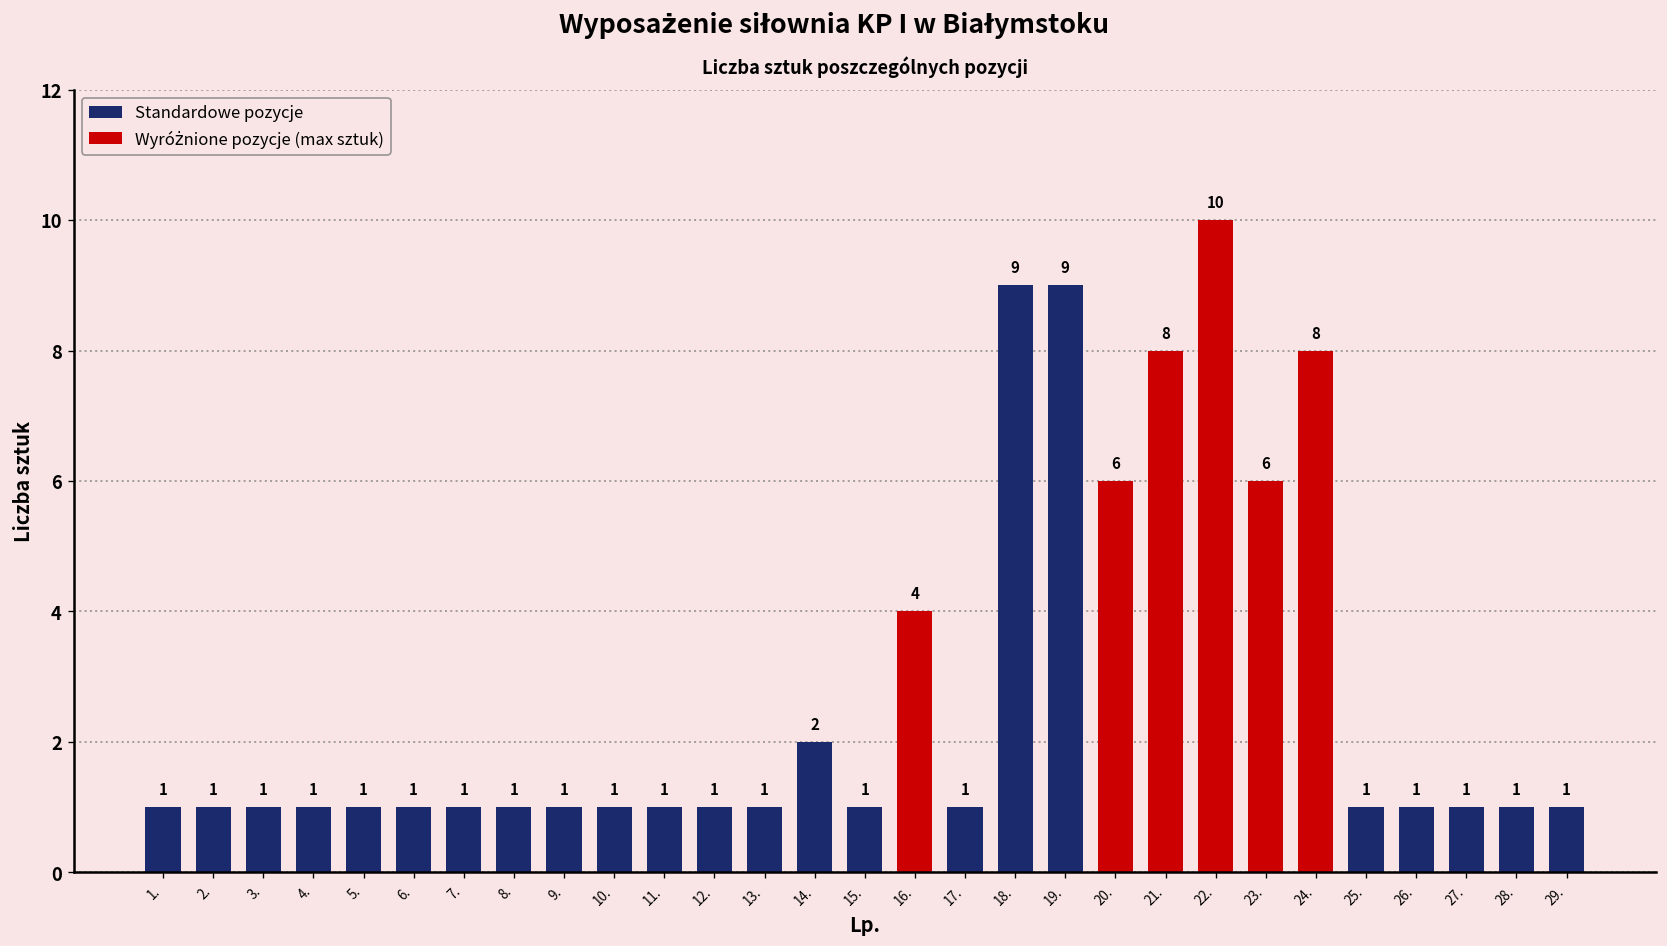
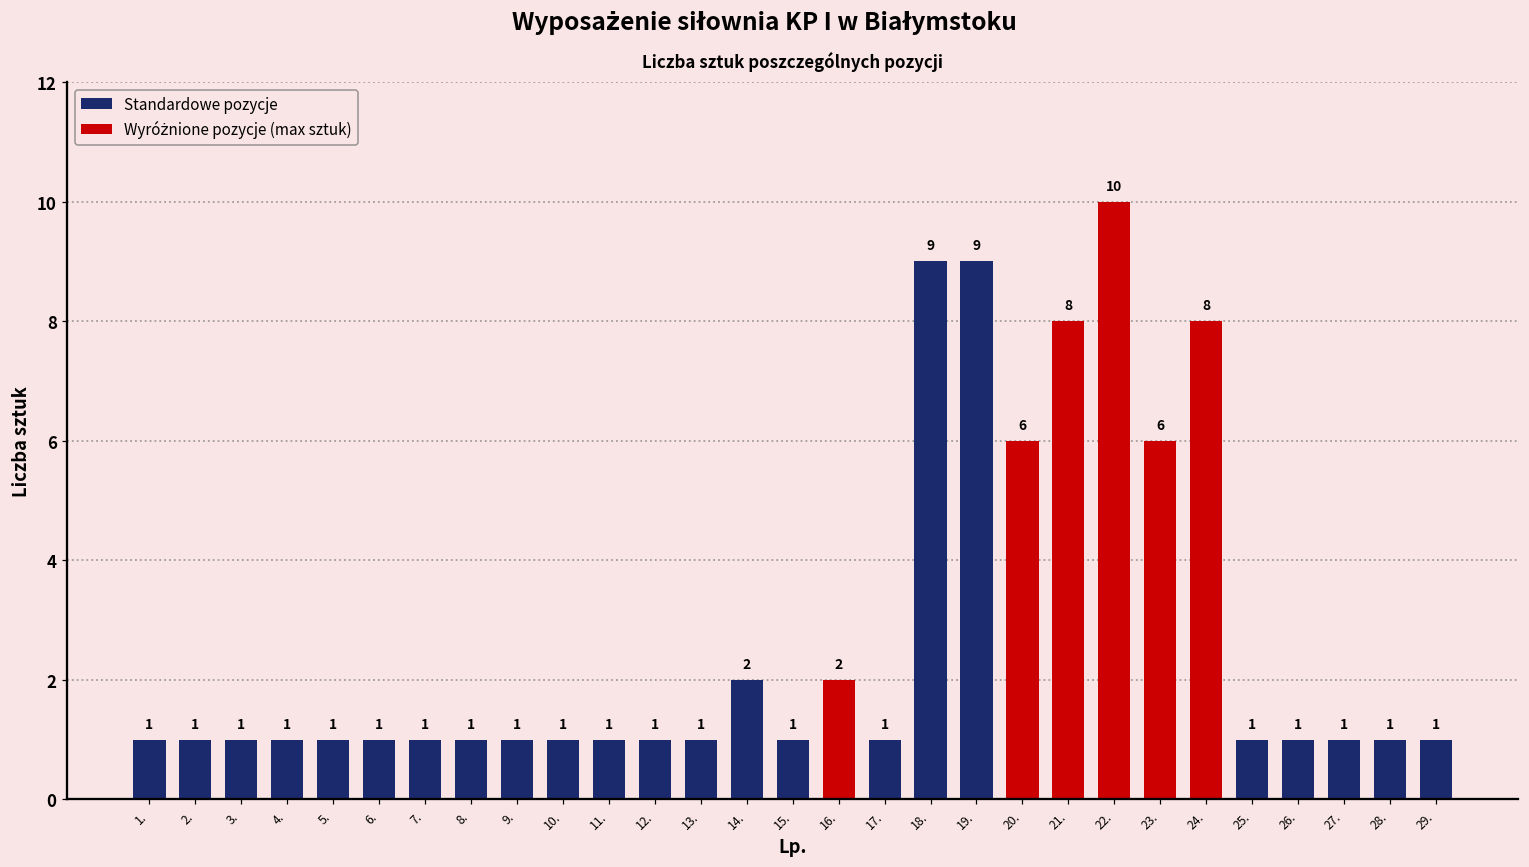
16.: 4 -> 2
